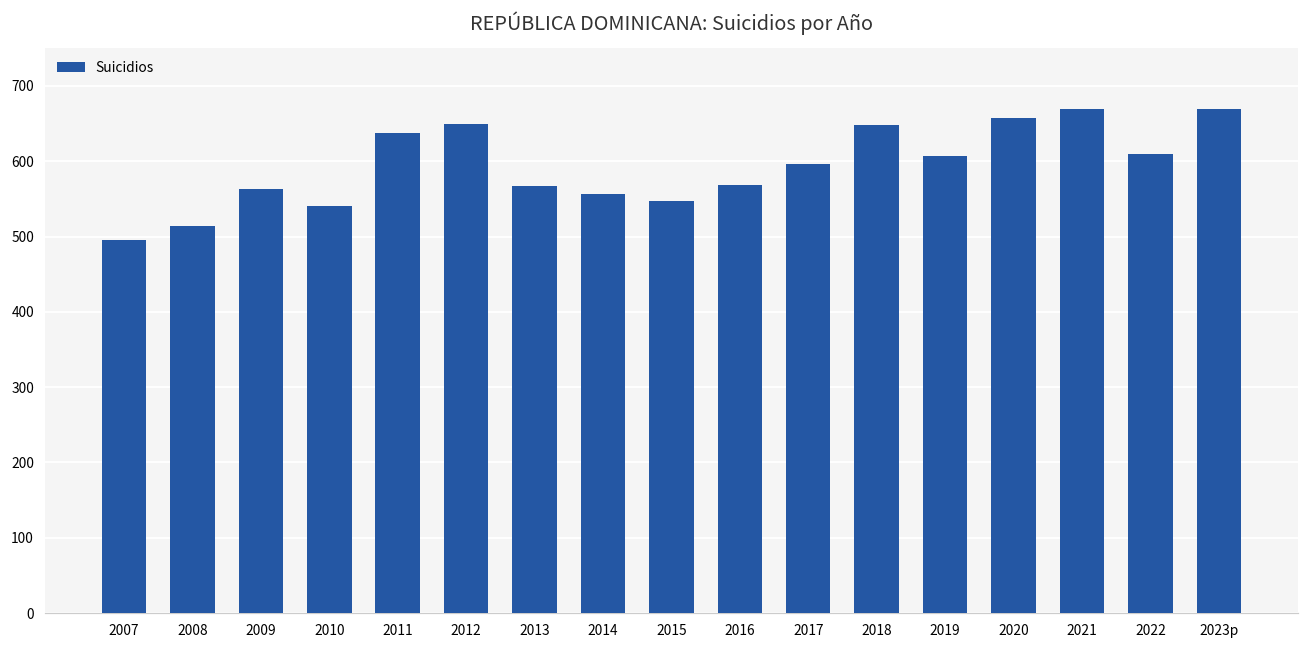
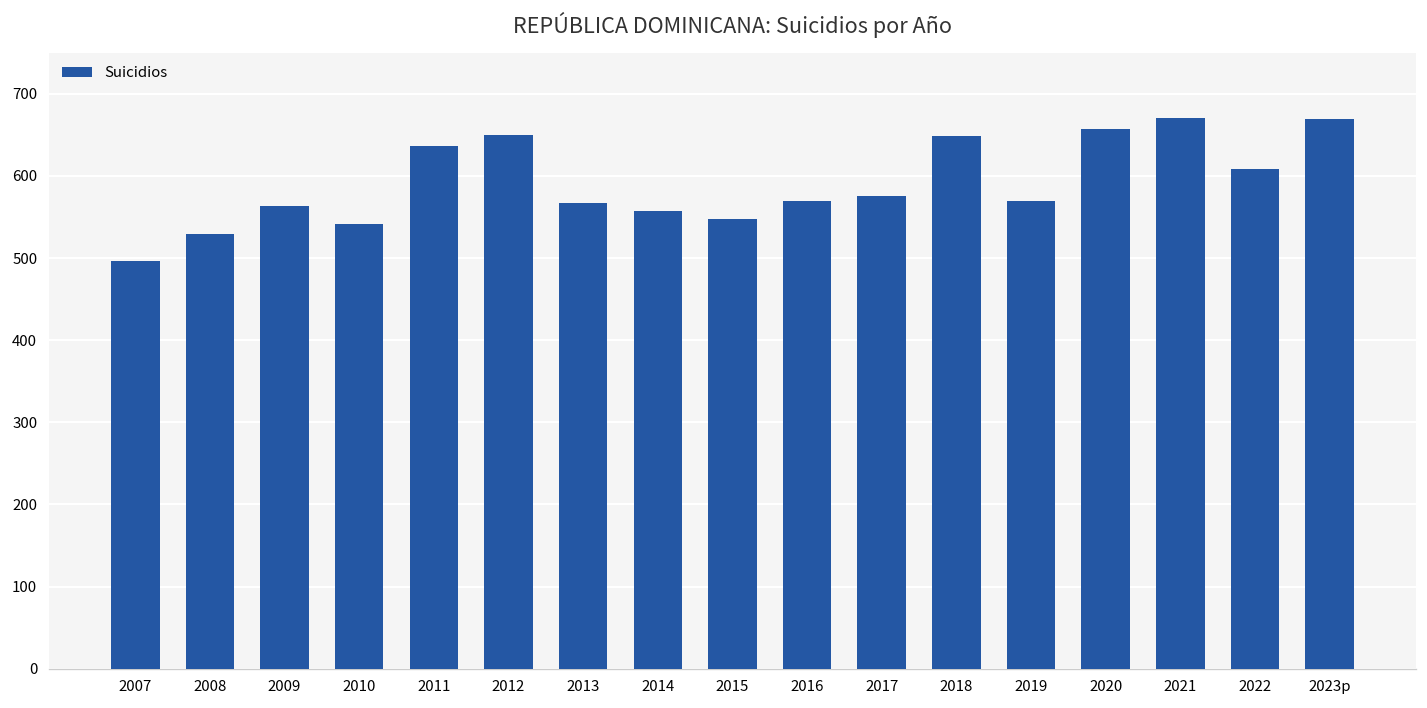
2008: 510 -> 530
2017: 600 -> 580
2019: 610 -> 570
